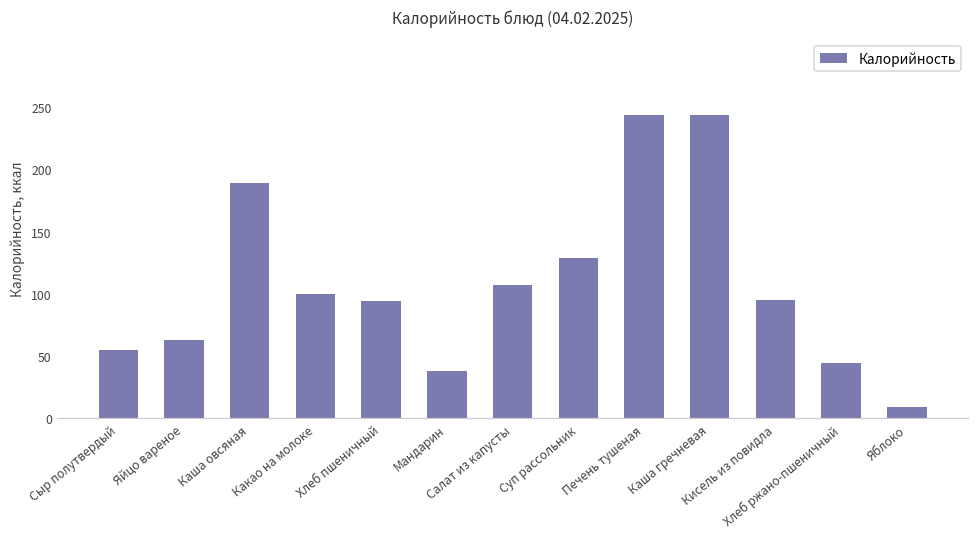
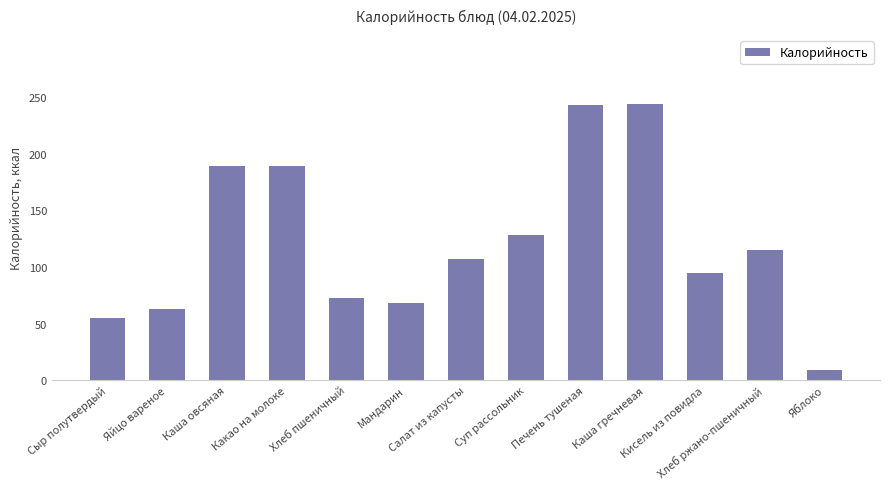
Какао на молоке: 100 -> 189
Хлеб пшеничный: 94 -> 72
Мандарин: 38 -> 69
Хлеб ржано-пшеничный: 44 -> 115
